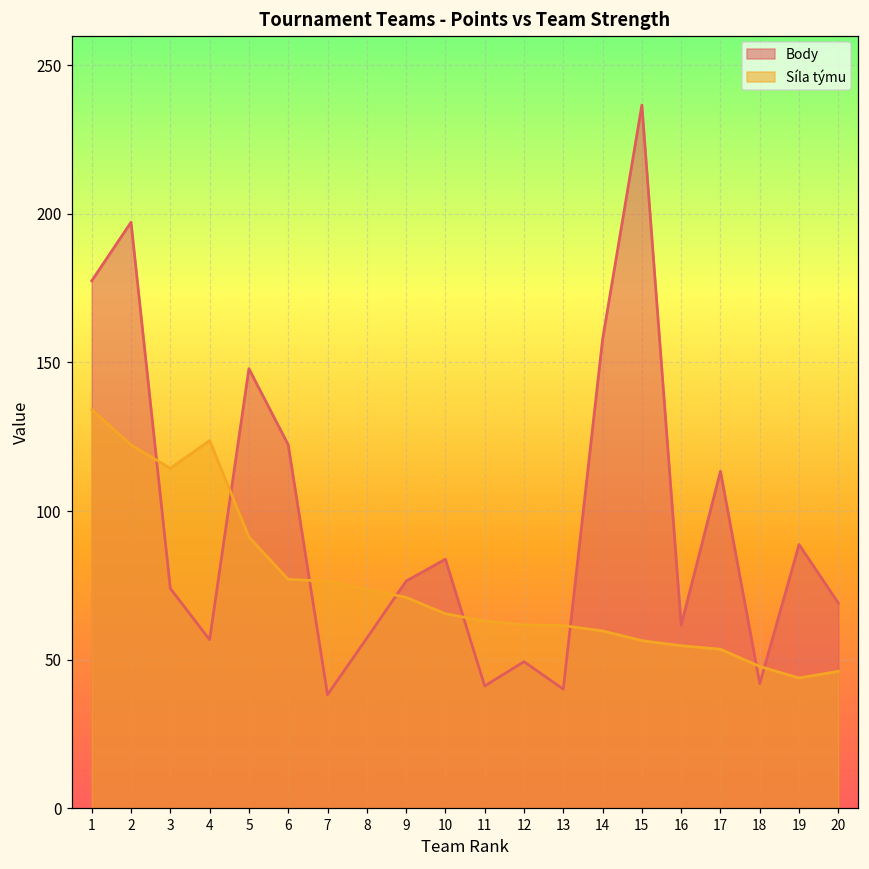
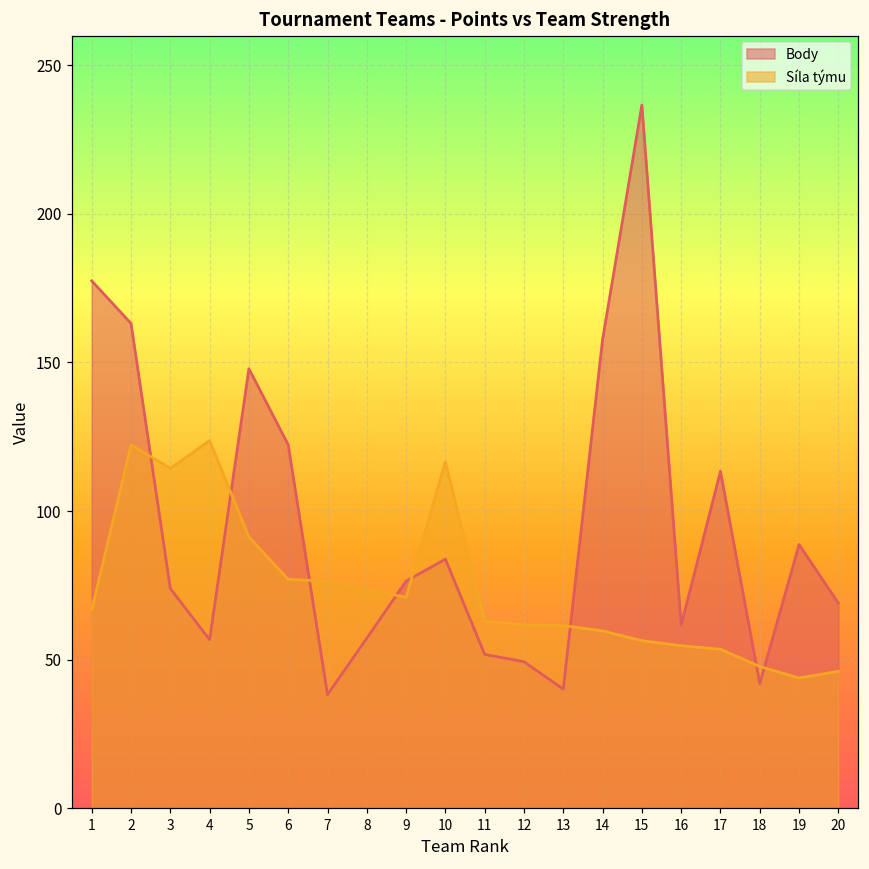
Síla týmu, 1: 134 -> 67
Body, 2: 197 -> 163
Síla týmu, 10: 65 -> 117
Body, 11: 41 -> 52
